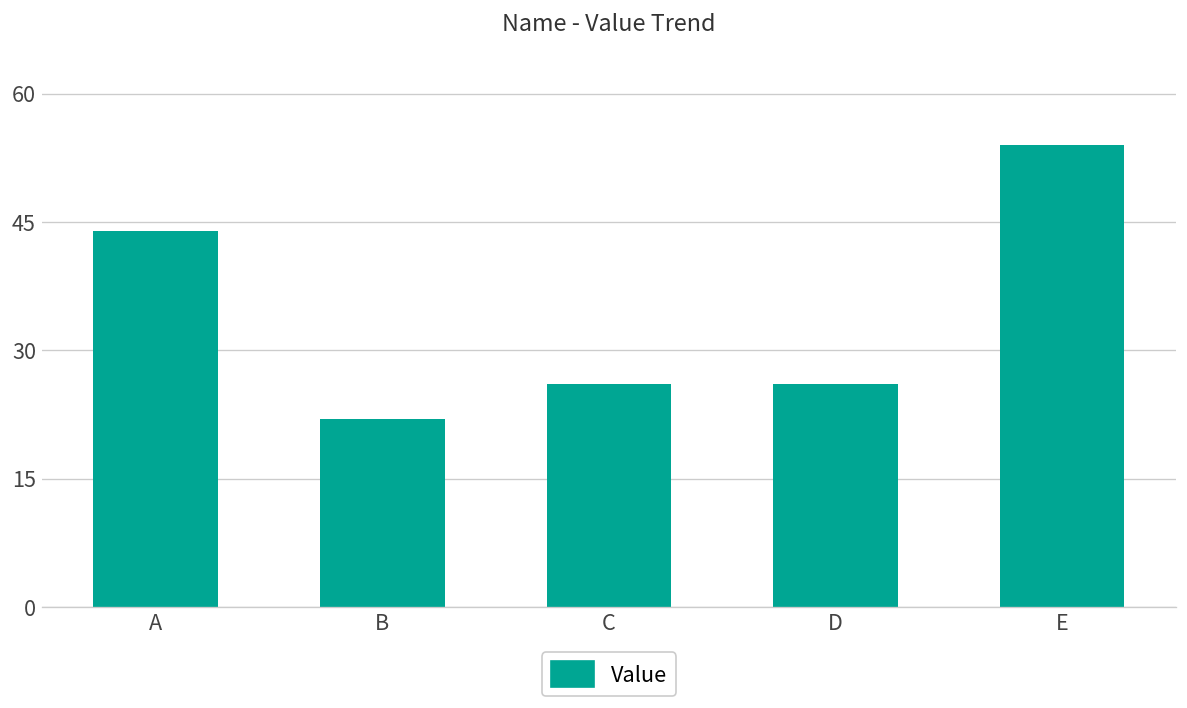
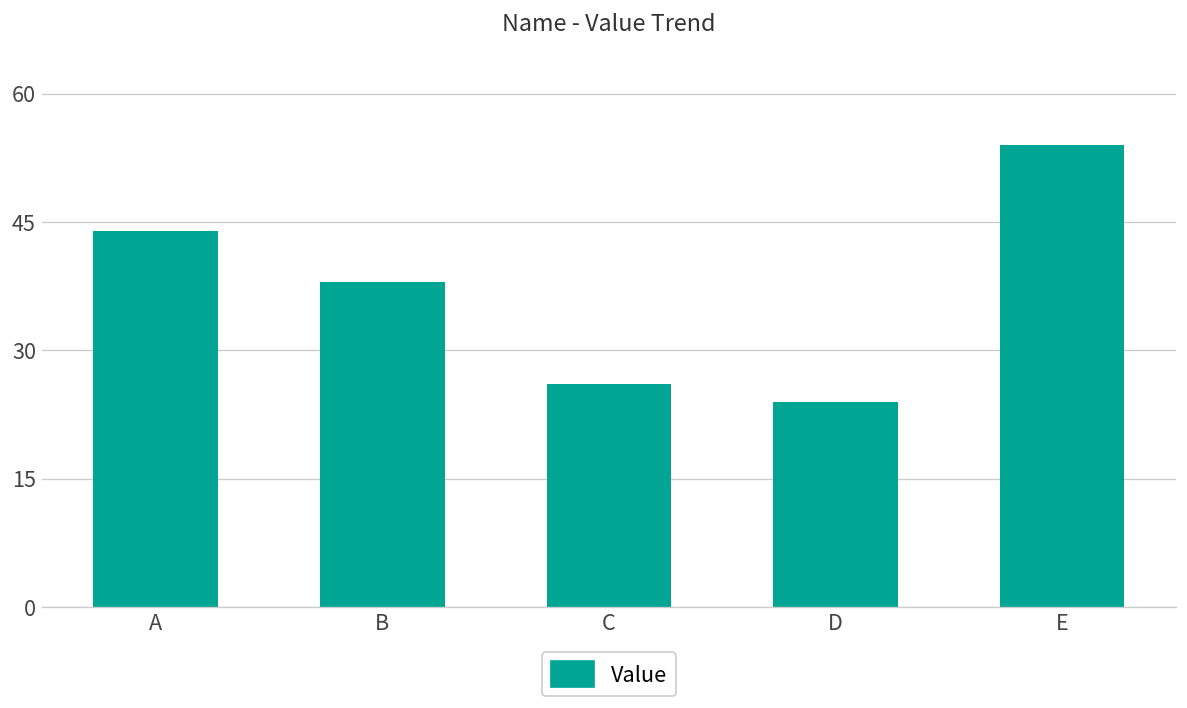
B: 22 -> 38
D: 26 -> 24
